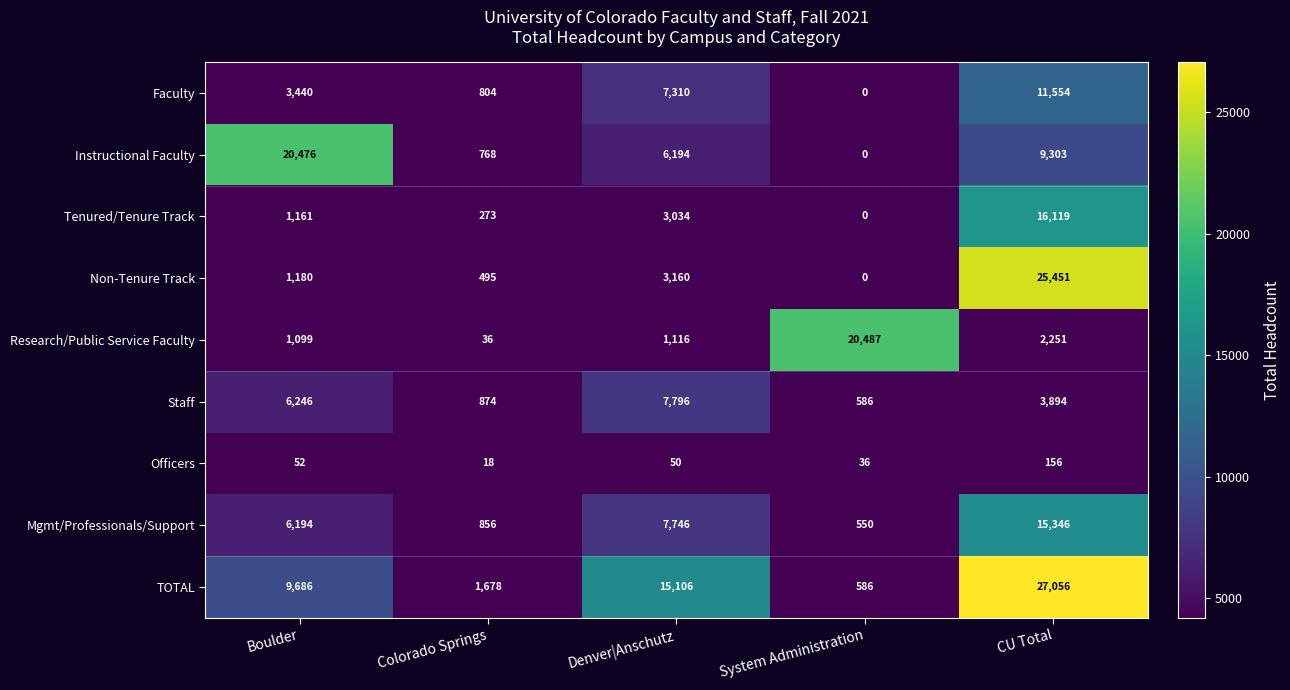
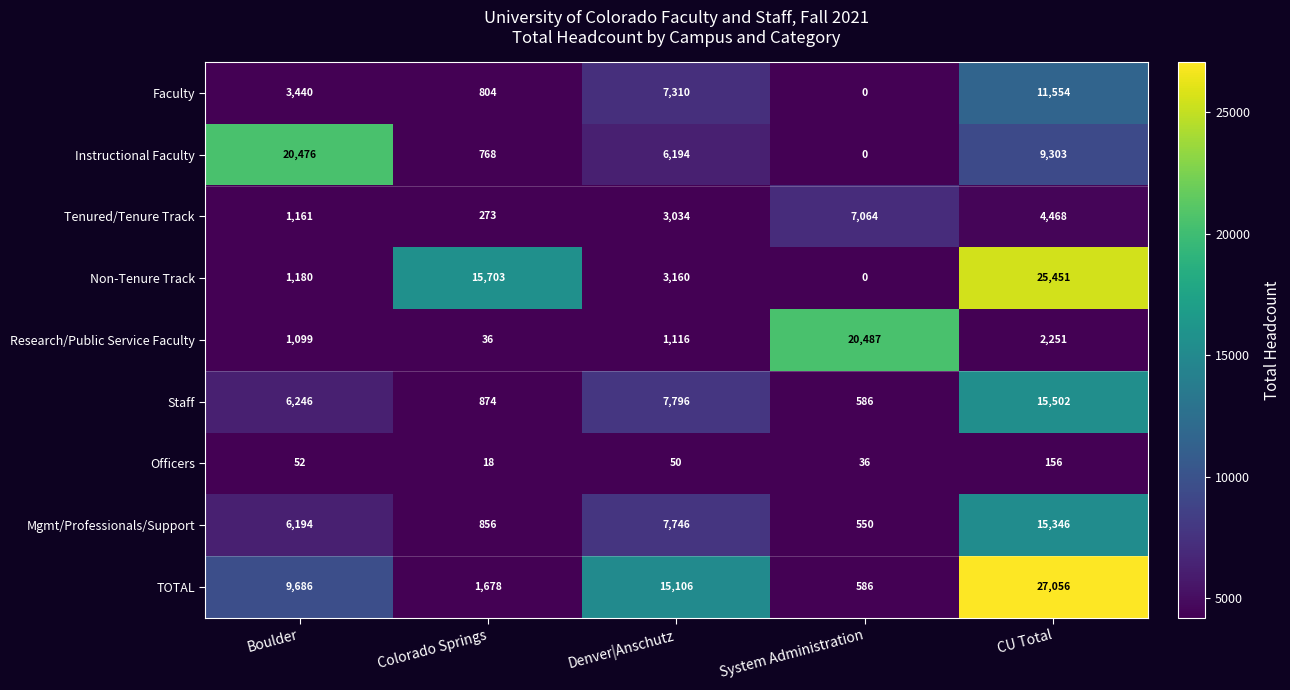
Tenured/Tenure Track, System Administration: 0 -> 7,064
Tenured/Tenure Track, CU Total: 16,119 -> 4,468
Non-Tenure Track, Colorado Springs: 495 -> 15,703
Staff, CU Total: 3,894 -> 15,502
